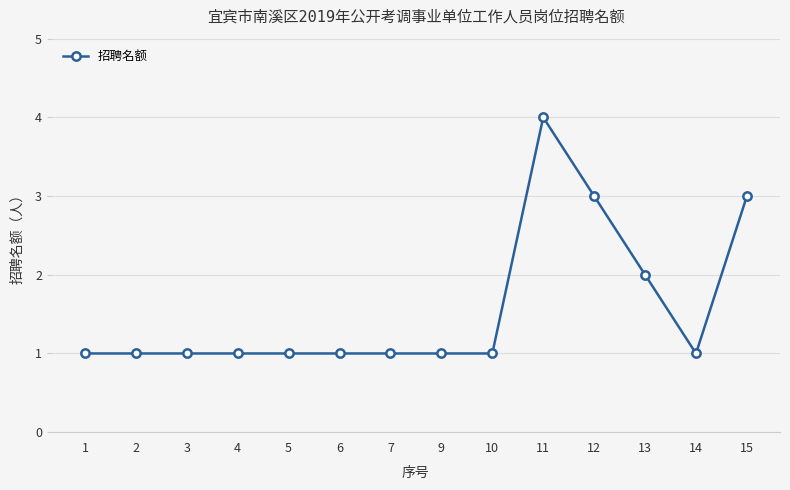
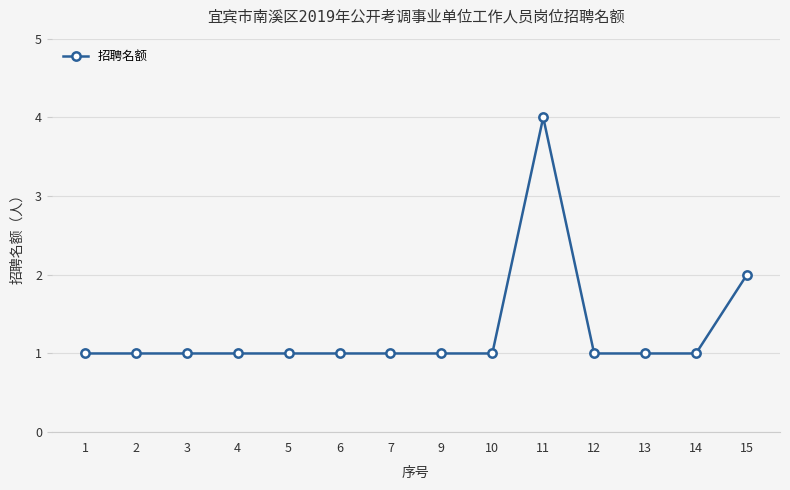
12: 3 -> 1
13: 2 -> 1
15: 3 -> 2
